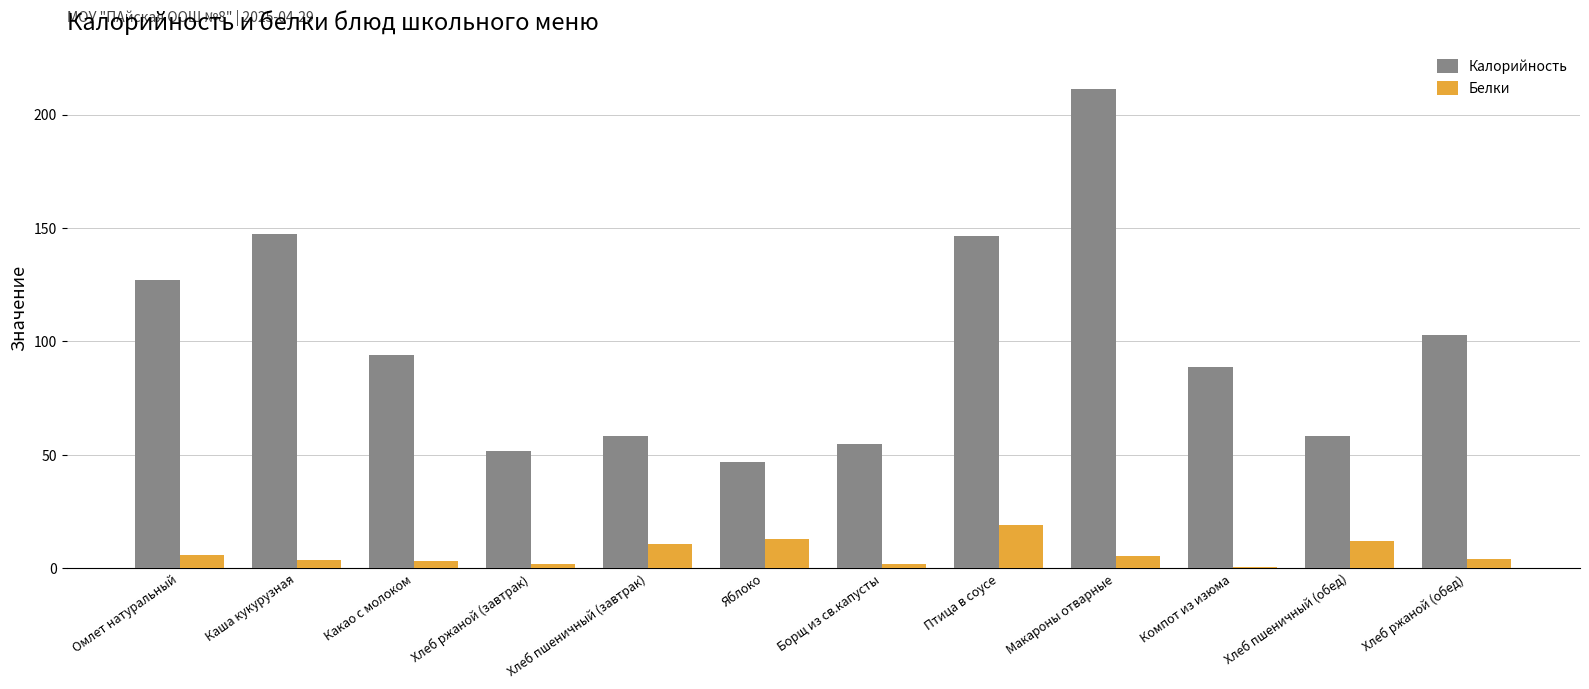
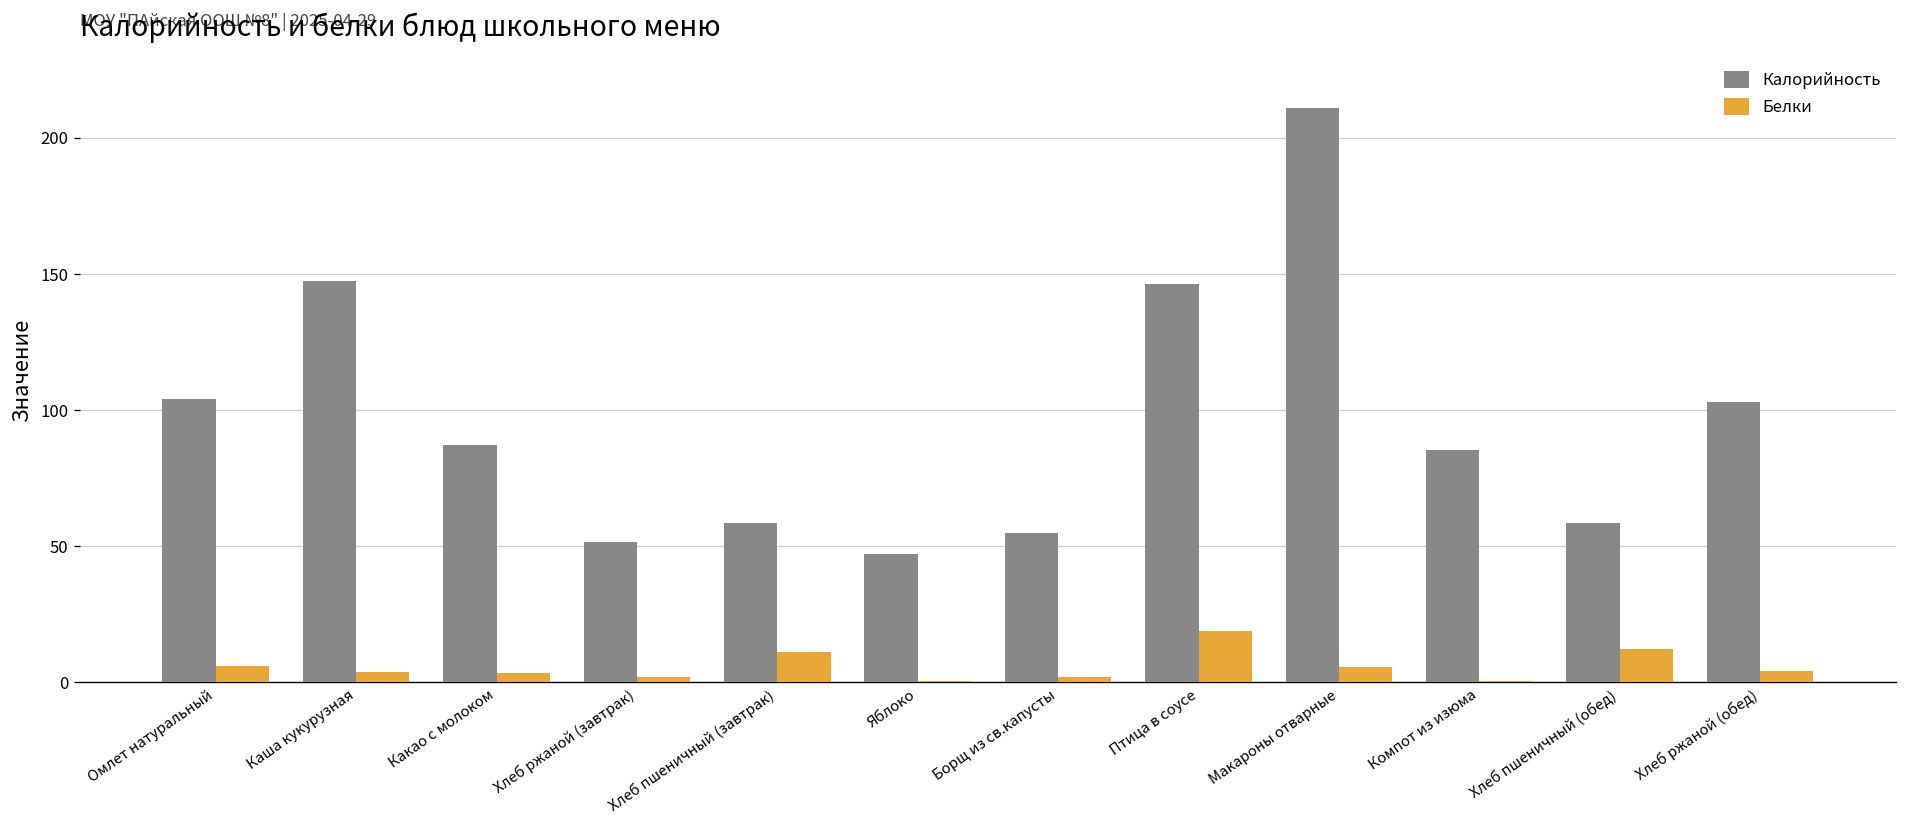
Калорийность, Омлет натуральный: 127 -> 104
Калорийность, Какао с молоком: 94 -> 87
Белки, Яблоко: 13 -> 0
Калорийность, Компот из изюма: 89 -> 85
